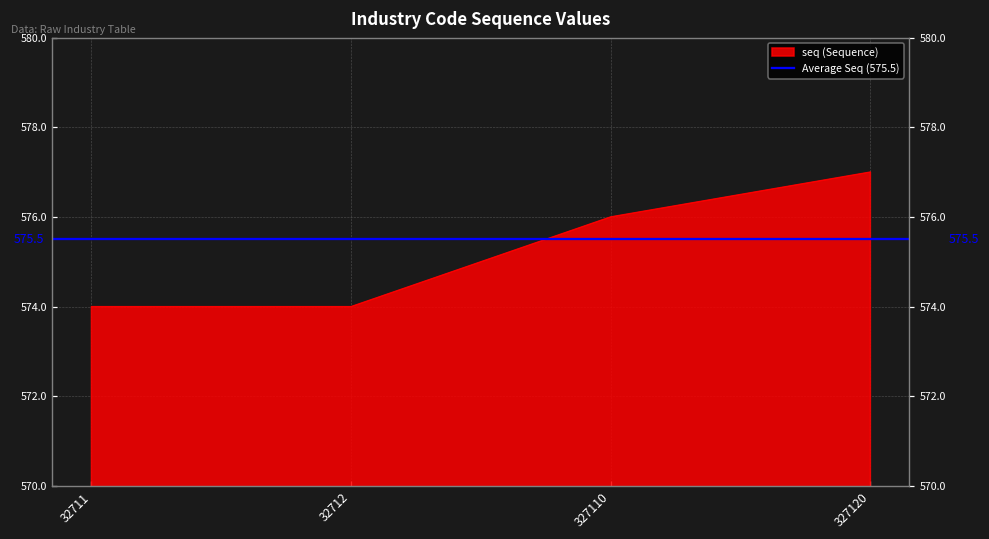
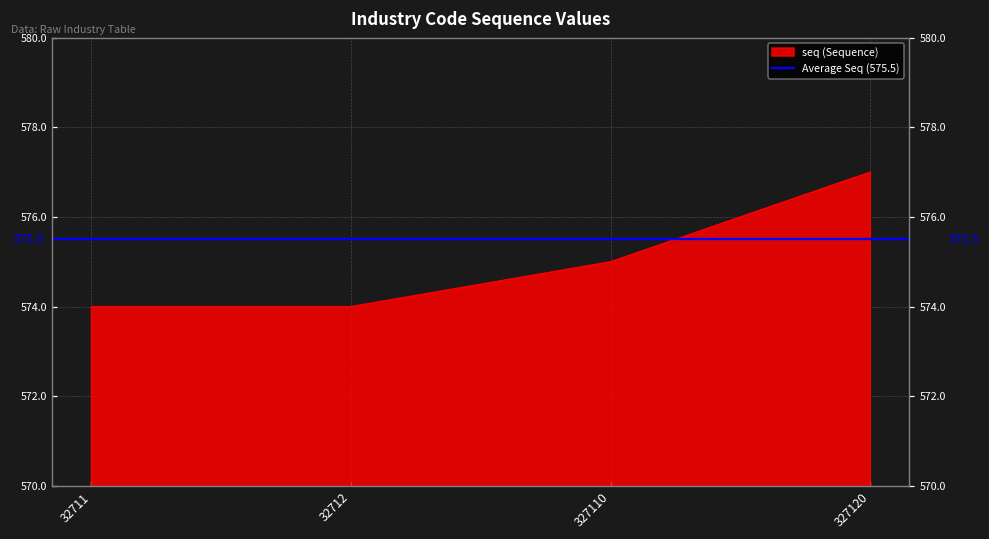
327110: 576 -> 575
